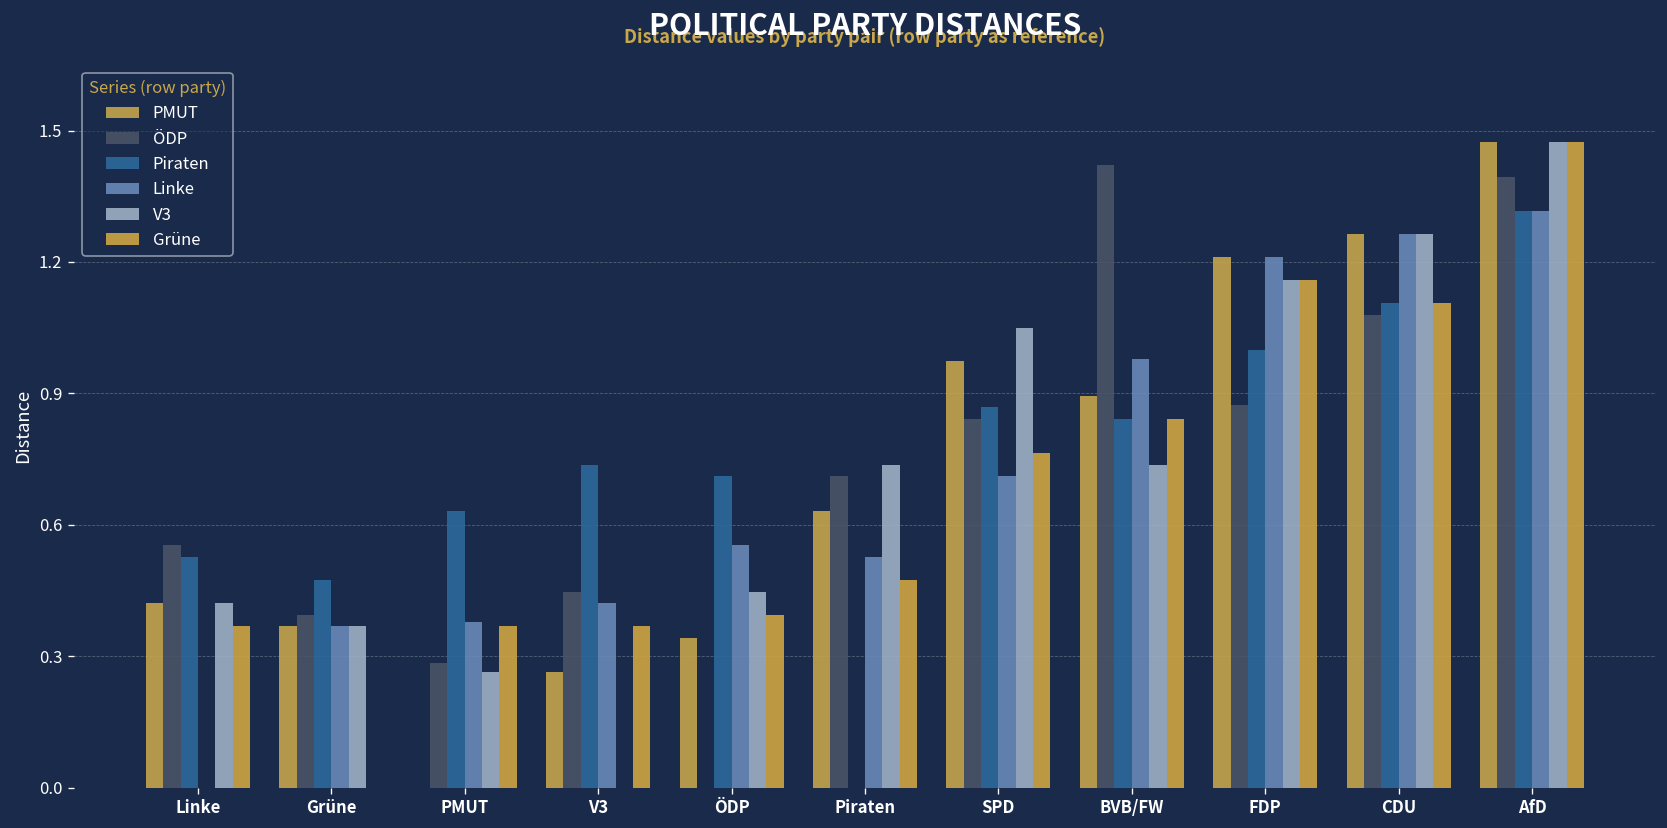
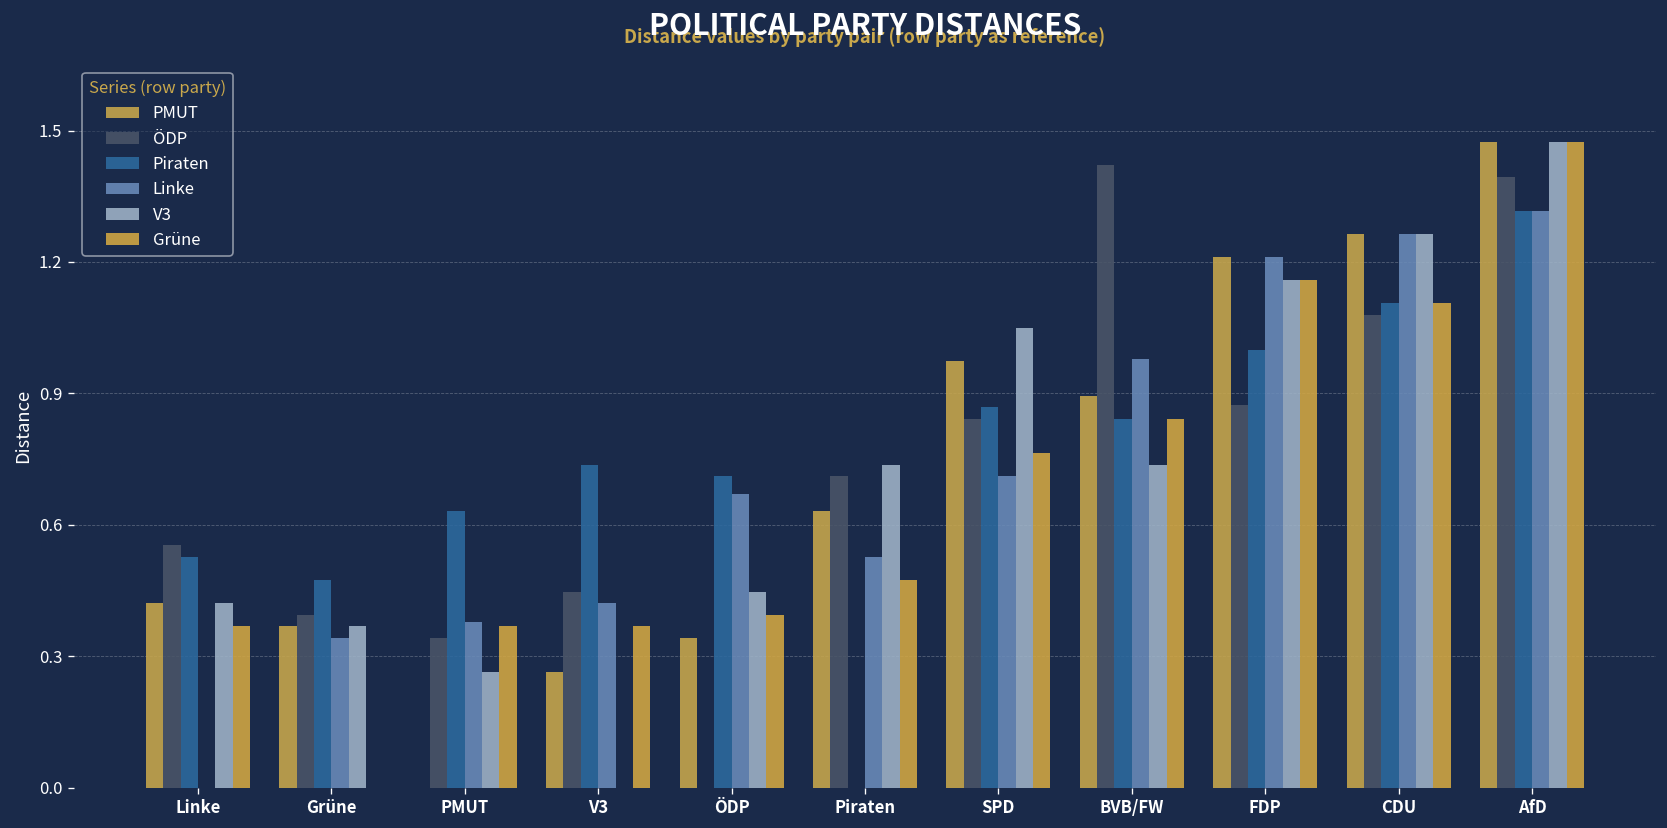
Linke, Grüne: 0.37 -> 0.34
ÖDP, PMUT: 0.28 -> 0.34
Linke, ÖDP: 0.55 -> 0.67
